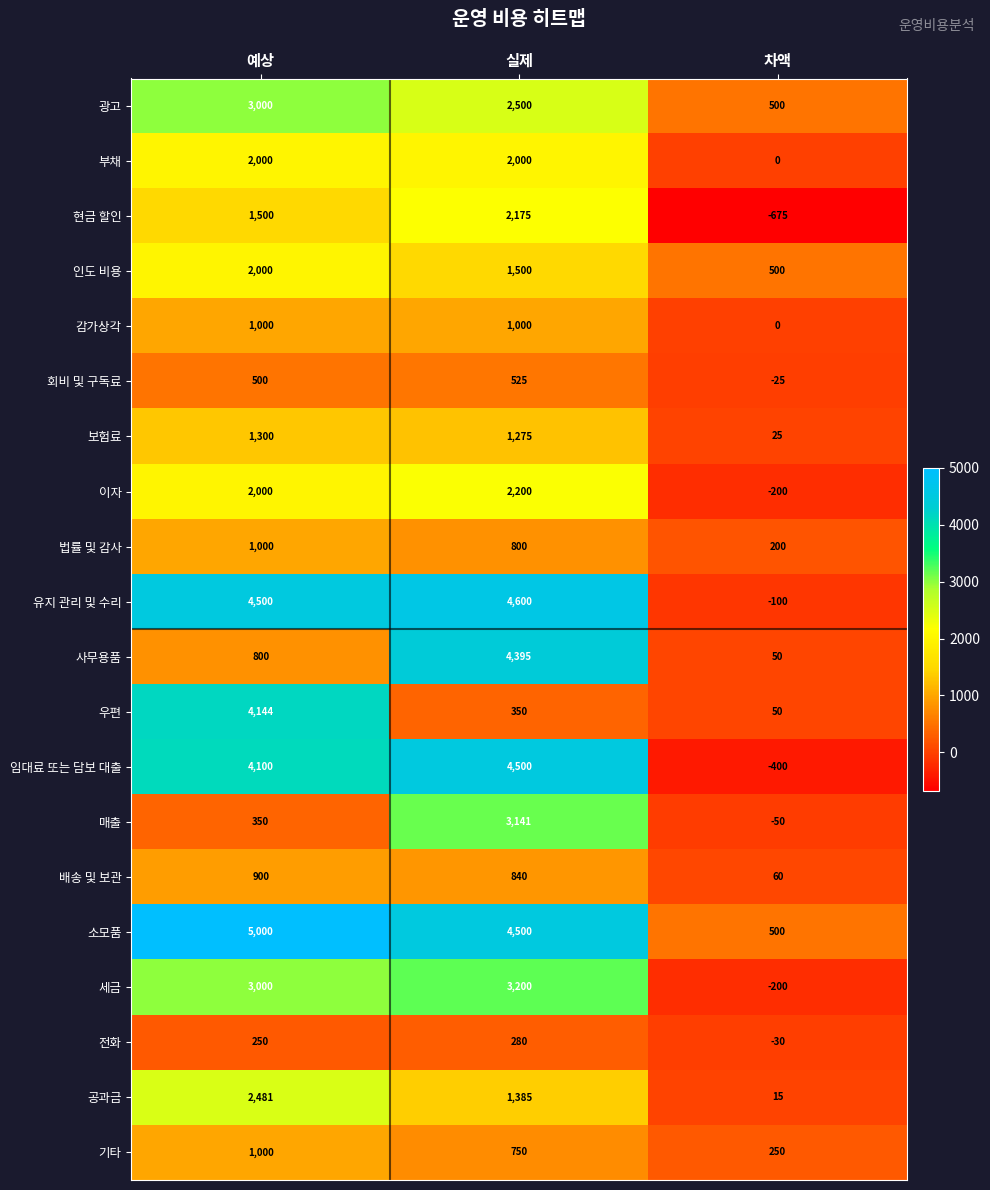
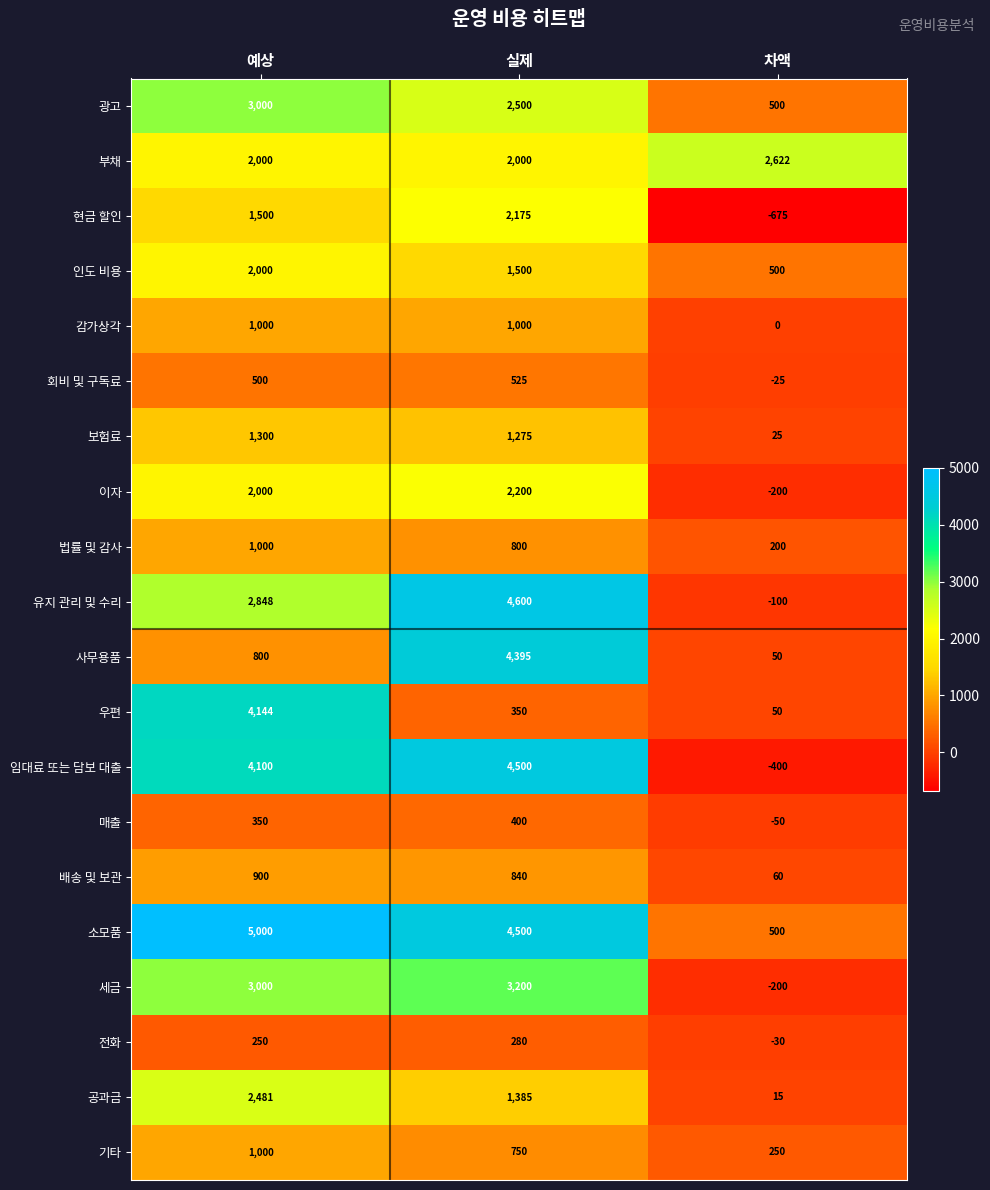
부채, 차액: 0 -> 2,622
유지 관리 및 수리, 예상: 4,500 -> 2,848
매출, 실제: 3,141 -> 400
